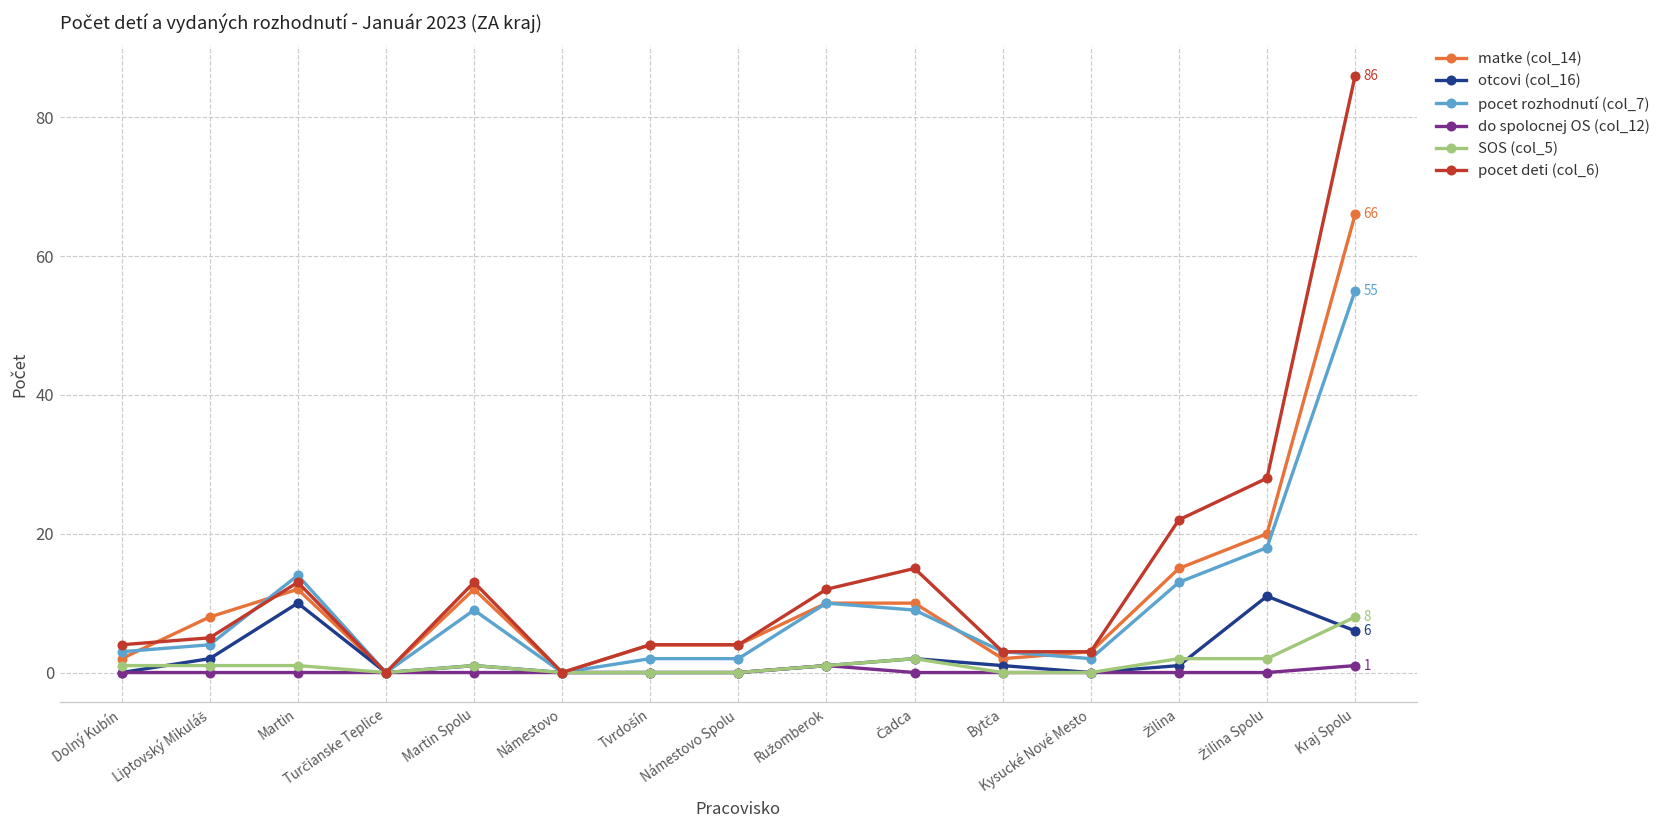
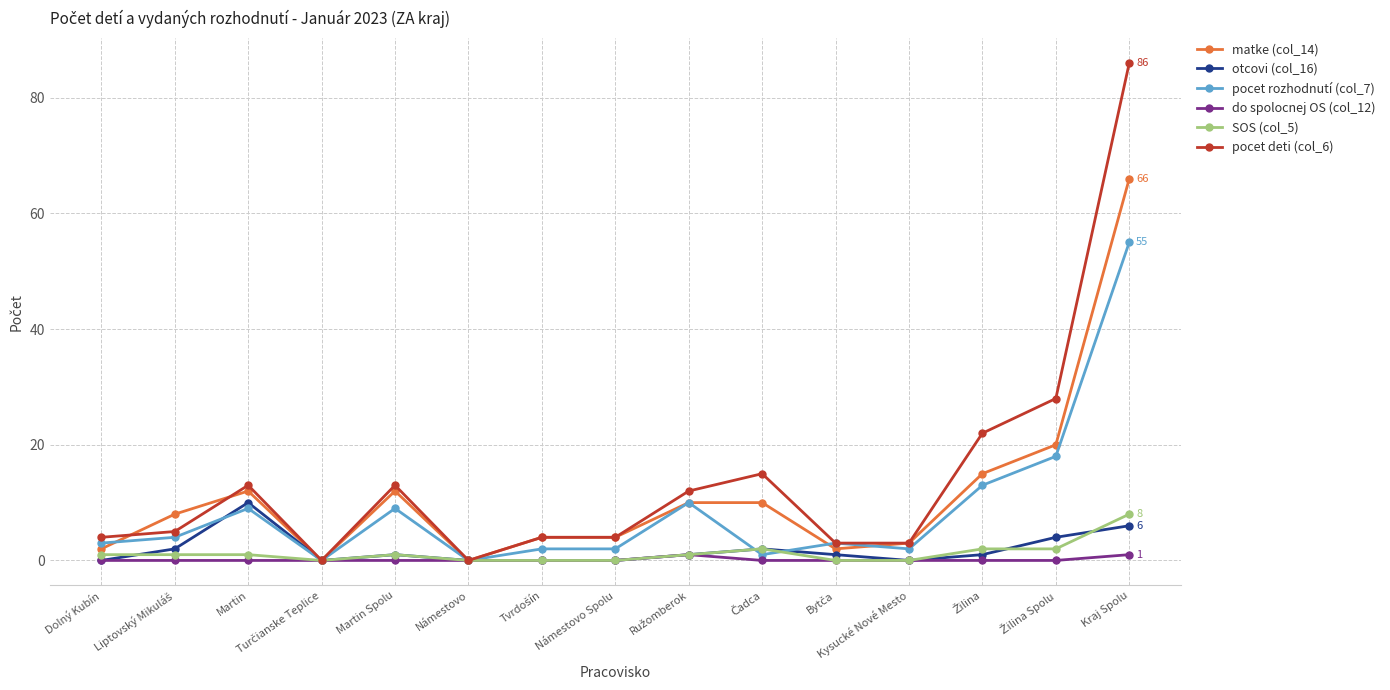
pocet rozhodnutí (col_7), Martin: 14 -> 9
pocet rozhodnutí (col_7), Čadca: 9 -> 1
otcovi (col_16), Žilina Spolu: 11 -> 4
